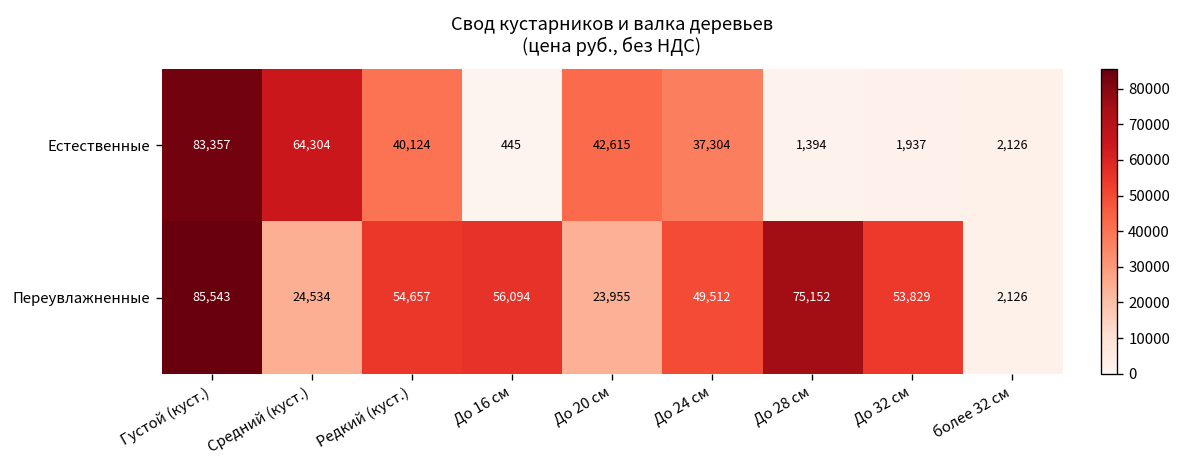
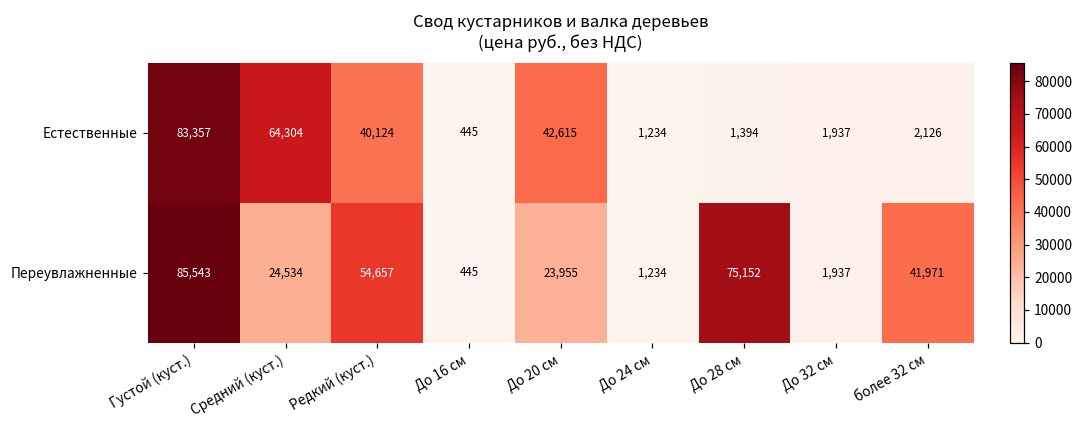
Естественные, До 24 см: 37,304 -> 1,234
Переувлажненные, До 16 см: 56,094 -> 445
Переувлажненные, До 24 см: 49,512 -> 1,234
Переувлажненные, До 32 см: 53,829 -> 1,937
Переувлажненные, более 32 см: 2,126 -> 41,971
